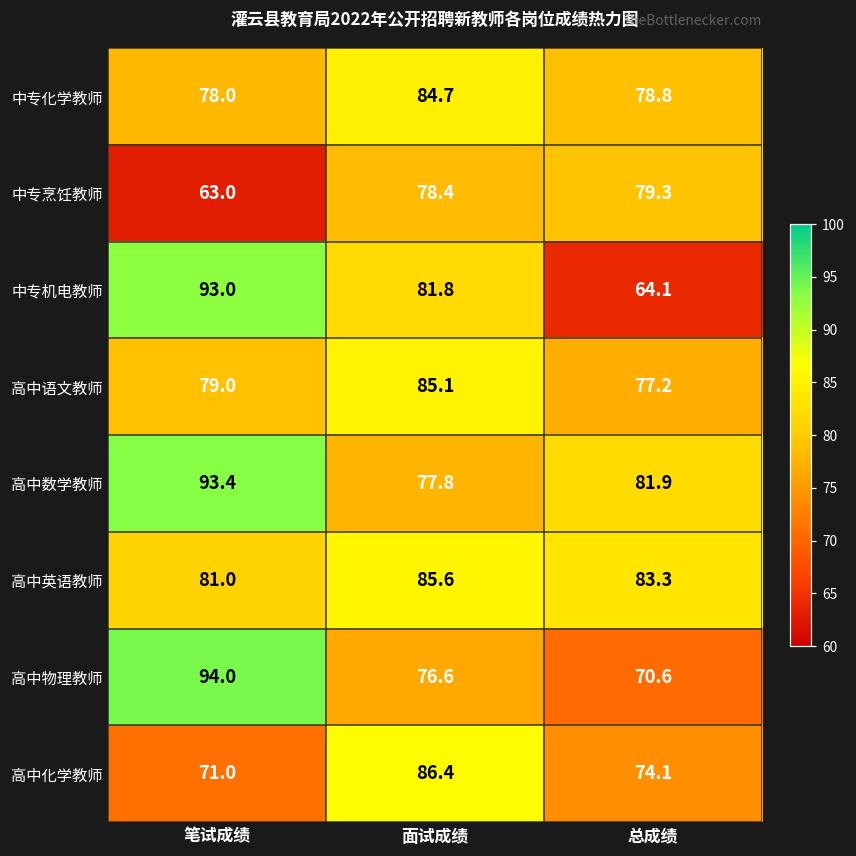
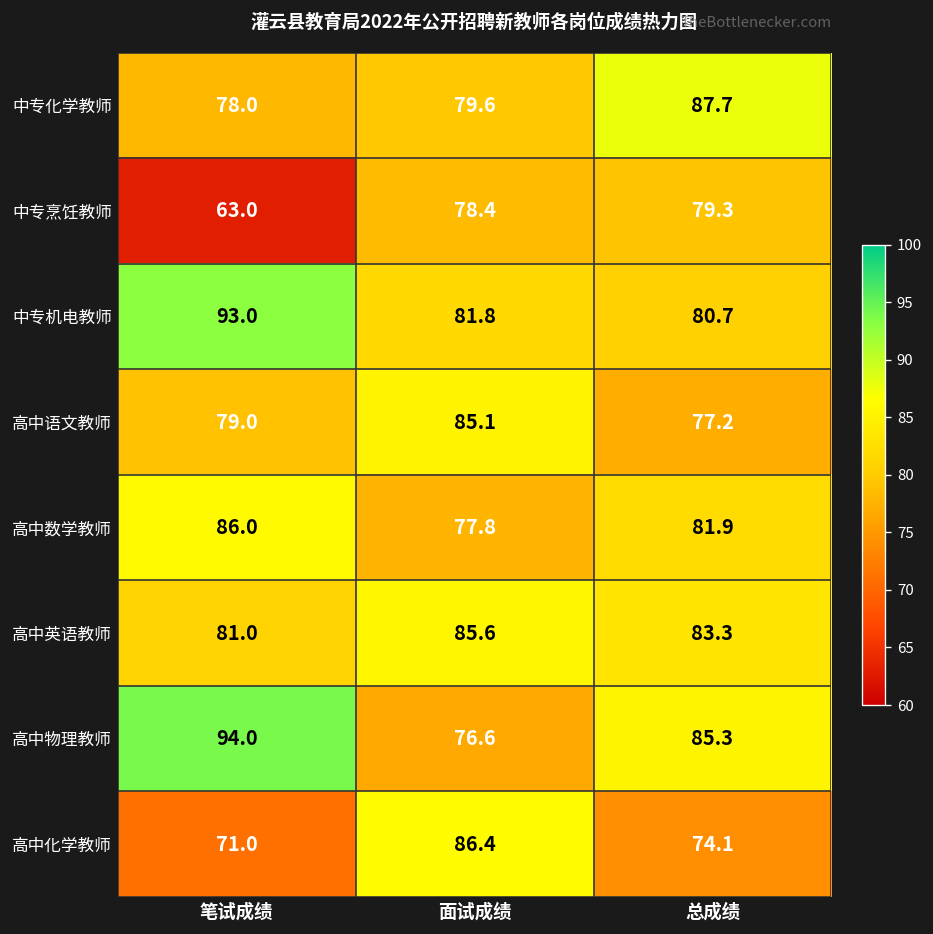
中专化学教师, 面试成绩: 84.7 -> 79.6
中专化学教师, 总成绩: 78.8 -> 87.7
中专机电教师, 总成绩: 64.1 -> 80.7
高中数学教师, 笔试成绩: 93.4 -> 86.0
高中物理教师, 总成绩: 70.6 -> 85.3
